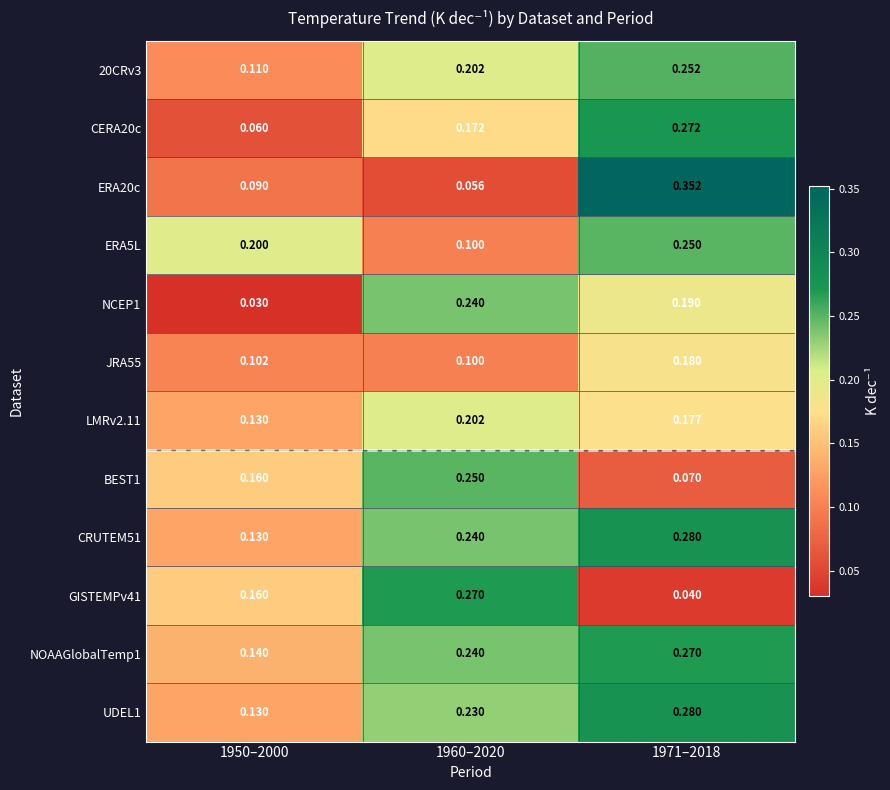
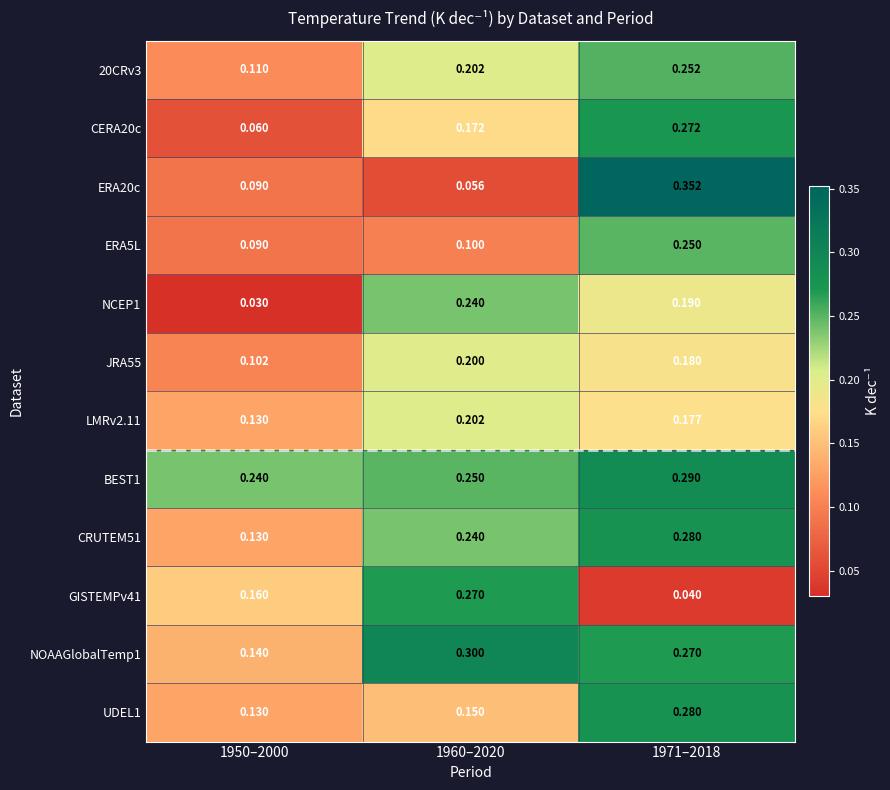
ERA5L, 1950–2000: 0.200 -> 0.090
JRA55, 1960–2020: 0.100 -> 0.200
BEST1, 1950–2000: 0.160 -> 0.240
BEST1, 1971–2018: 0.070 -> 0.290
NOAAGlobalTemp1, 1960–2020: 0.240 -> 0.300
UDEL1, 1960–2020: 0.230 -> 0.150
